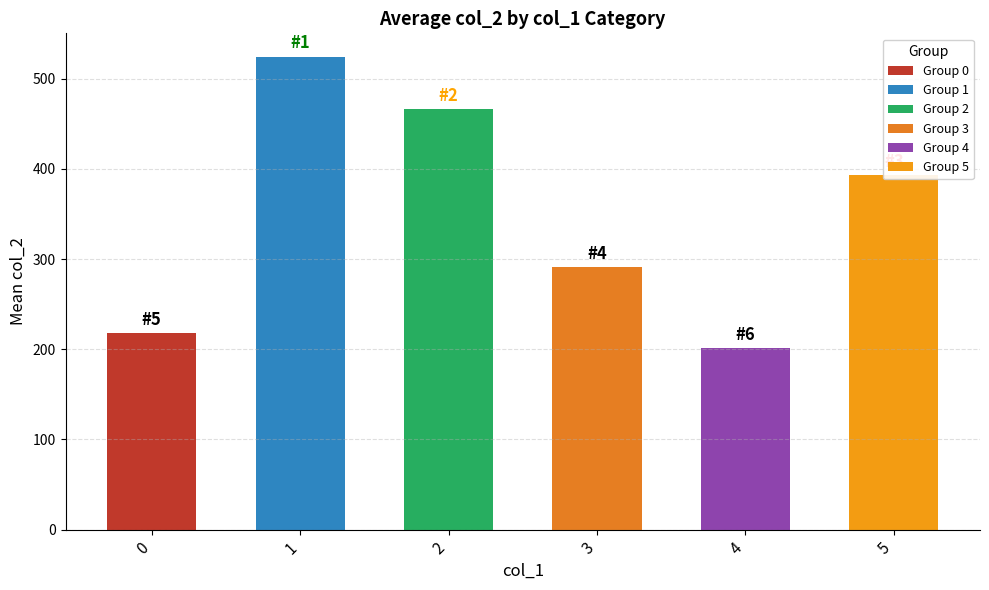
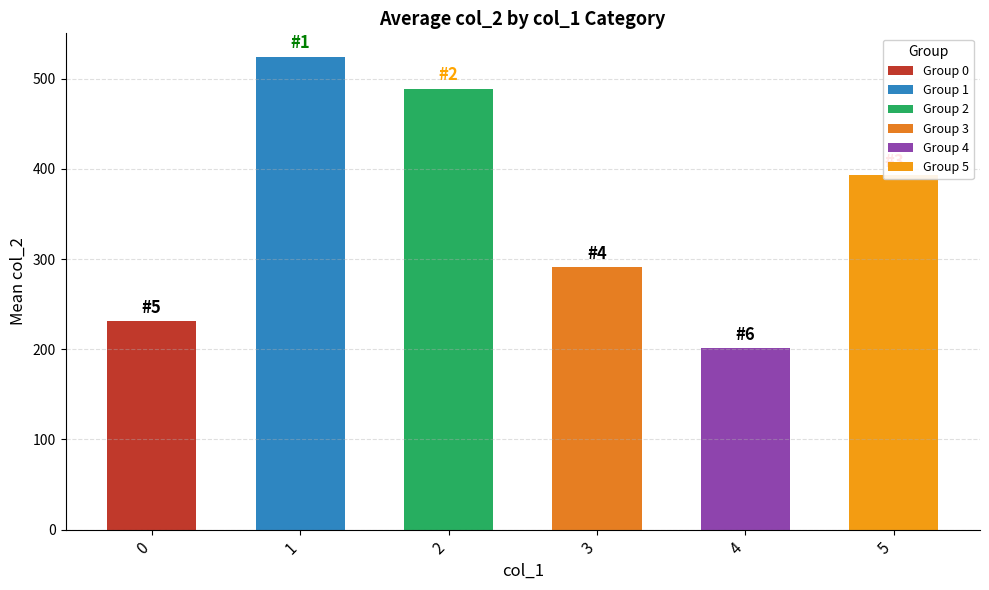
0: 220 -> 230
2: 470 -> 490
